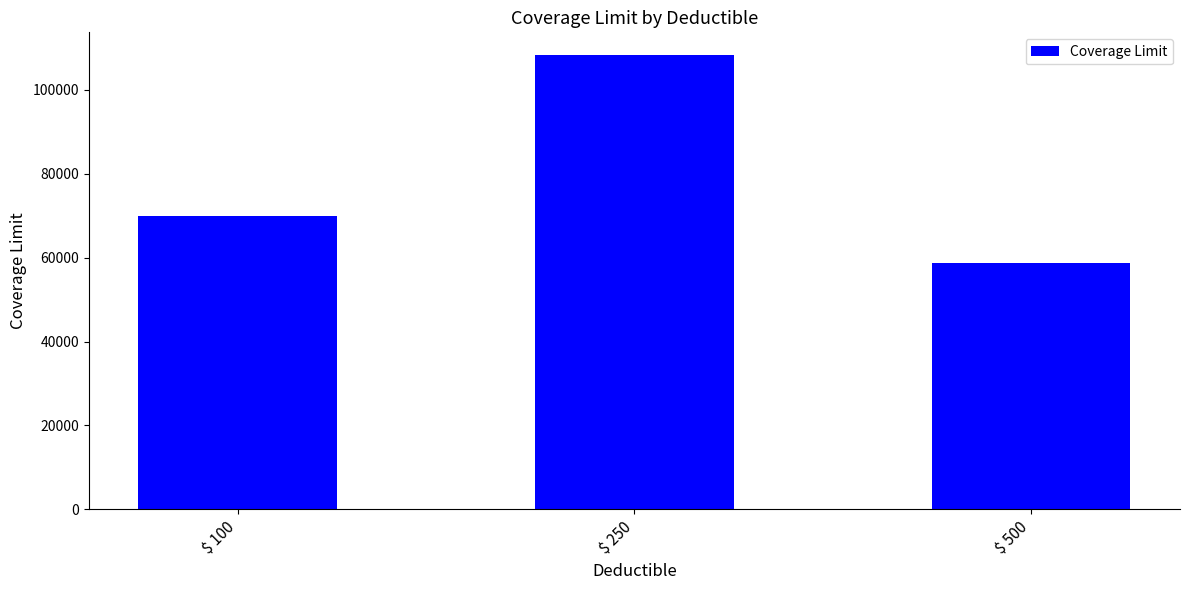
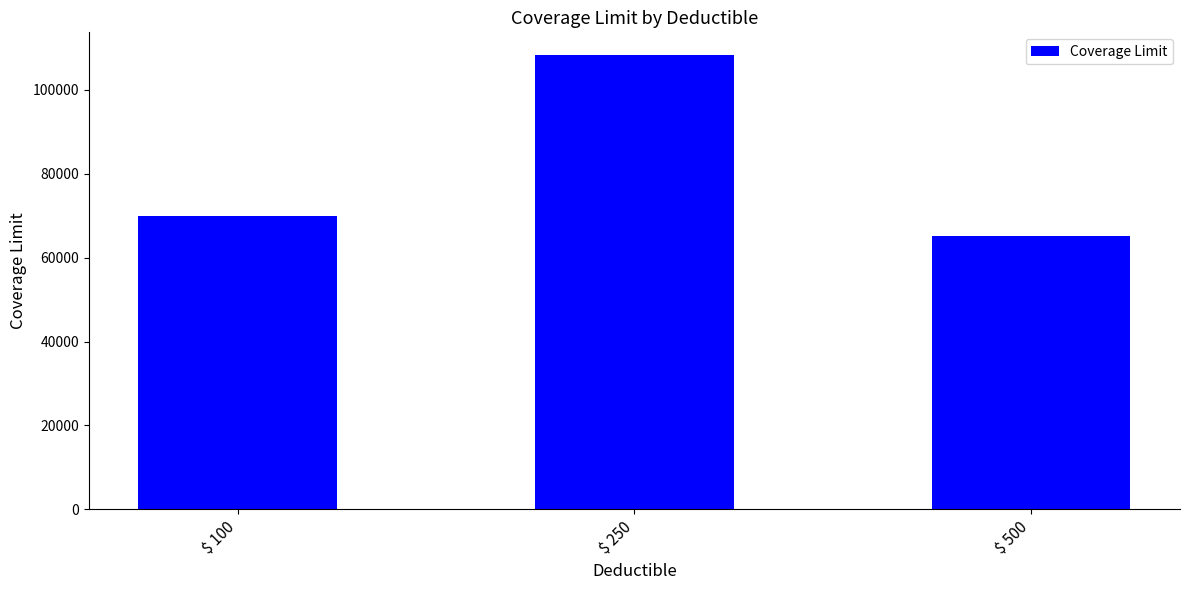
$ 500: 59000 -> 65000
